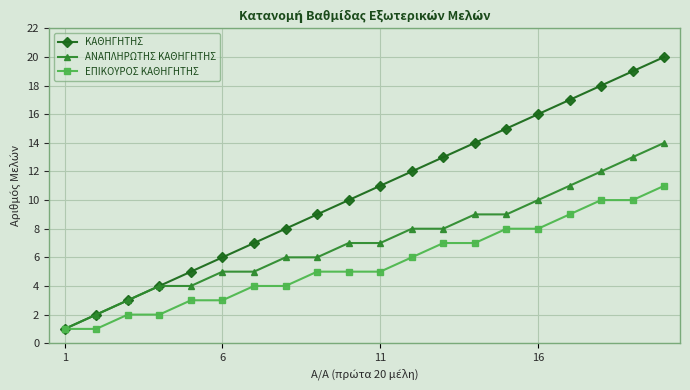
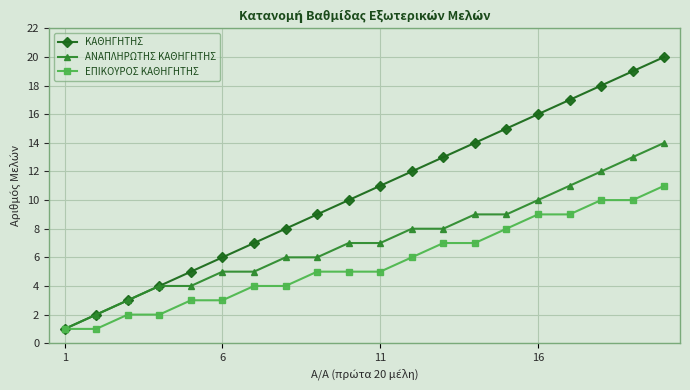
ΕΠΙΚΟΥΡΟΣ ΚΑΘΗΓΗΤΗΣ, 16: 8 -> 9
